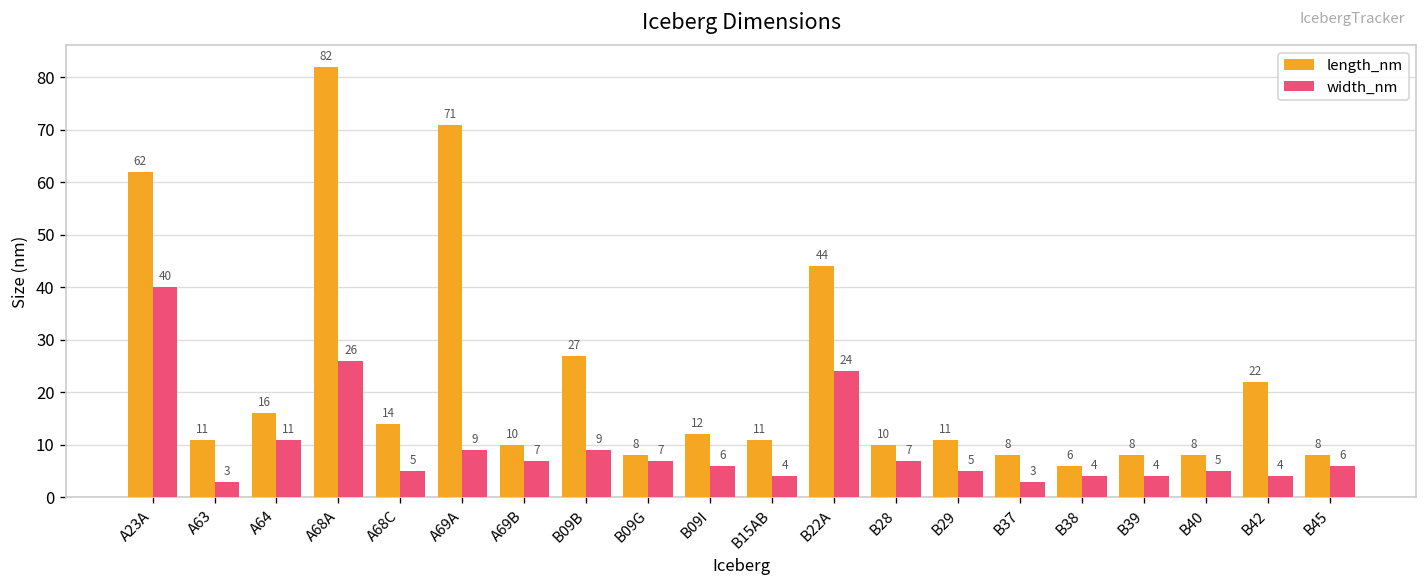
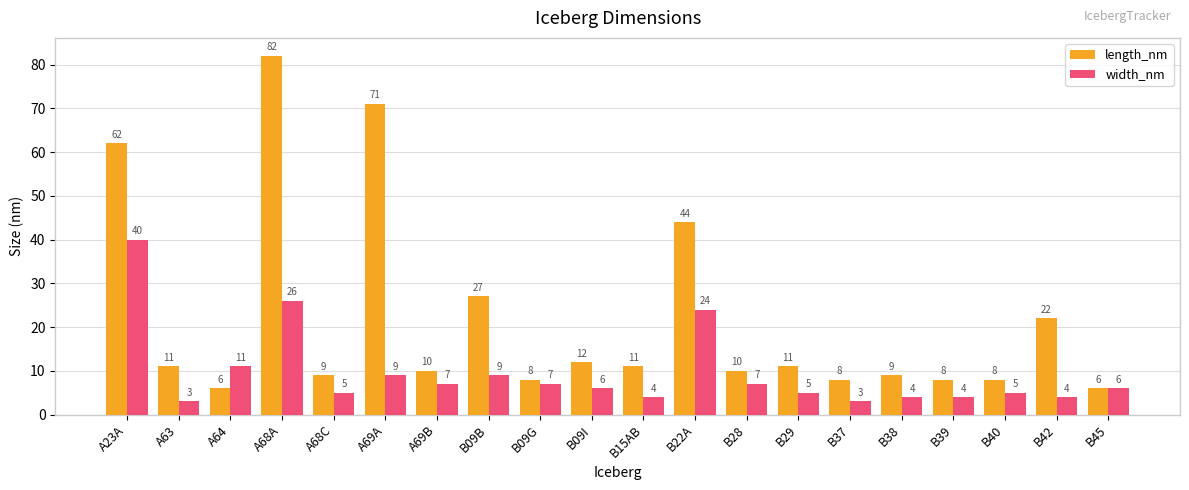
length_nm, A64: 16 -> 6
length_nm, A68C: 14 -> 9
length_nm, B38: 6 -> 9
length_nm, B45: 8 -> 6
